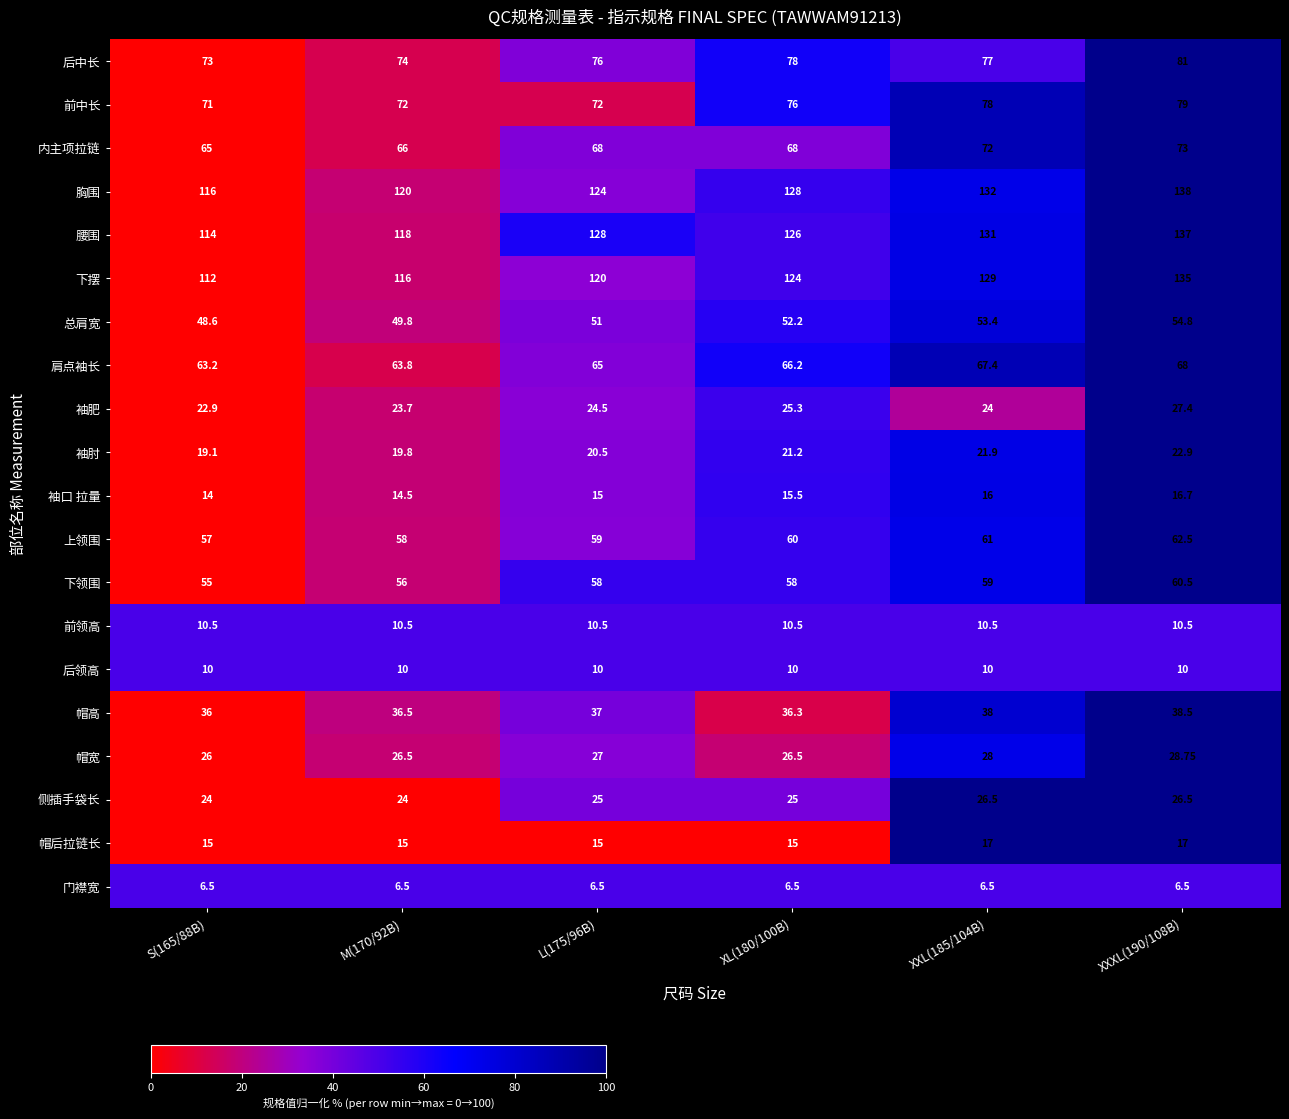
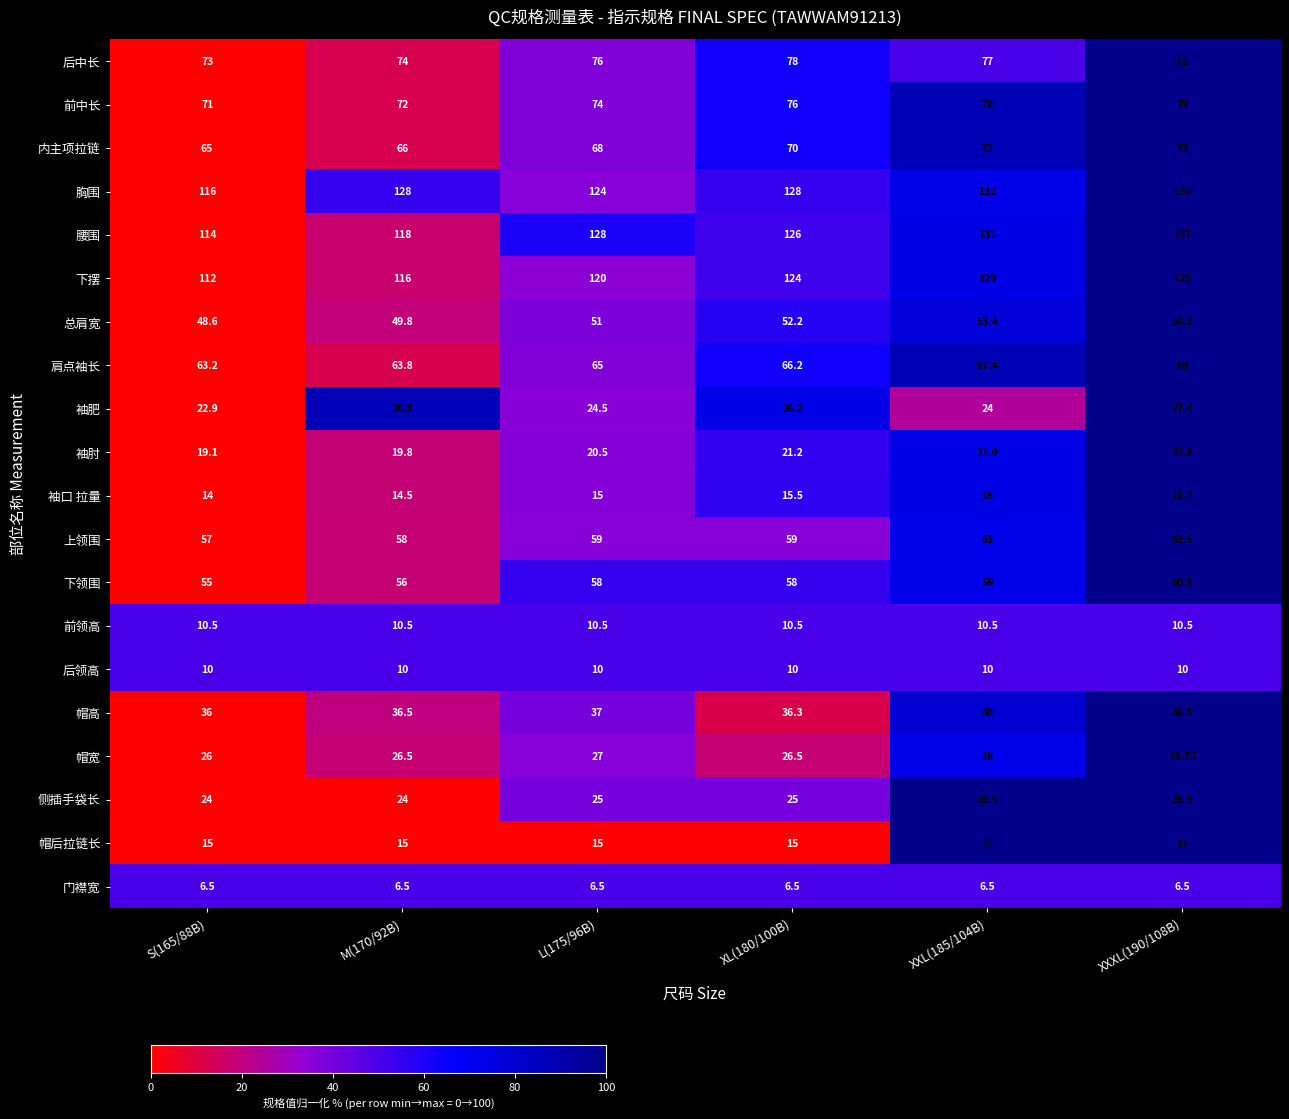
前中长, L(175/96B): 72 -> 74
内主项拉链, XL(180/100B): 68 -> 70
胸围, M(170/92B): 120 -> 128
袖肥, M(170/92B): 23.7 -> 26.8
袖肥, XL(180/100B): 25.3 -> 26.2
上领围, XL(180/100B): 60 -> 59
